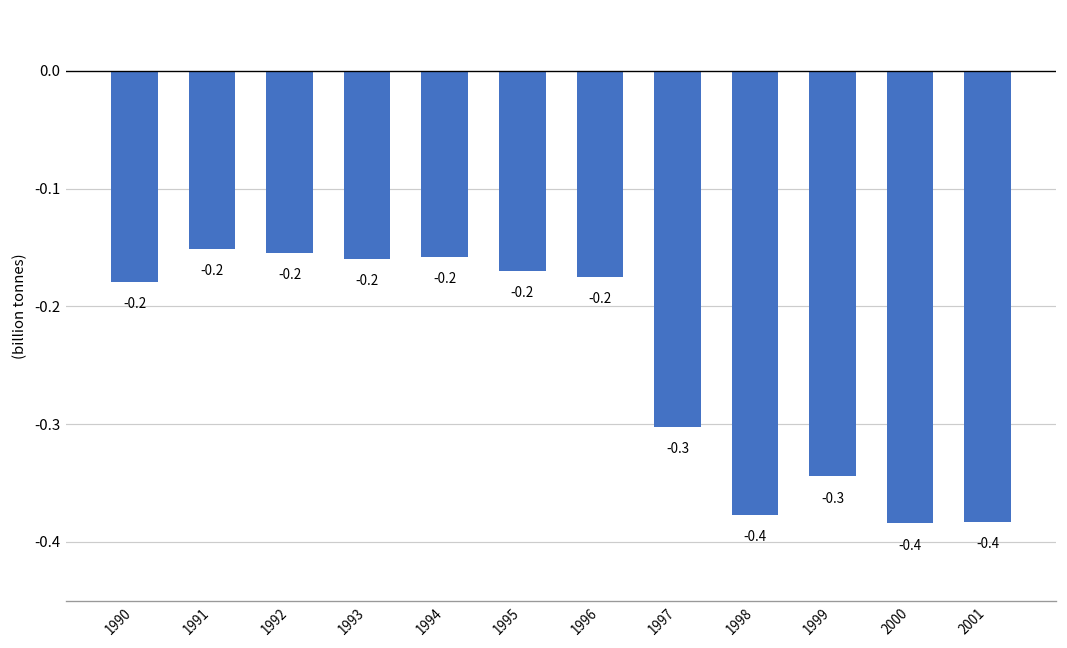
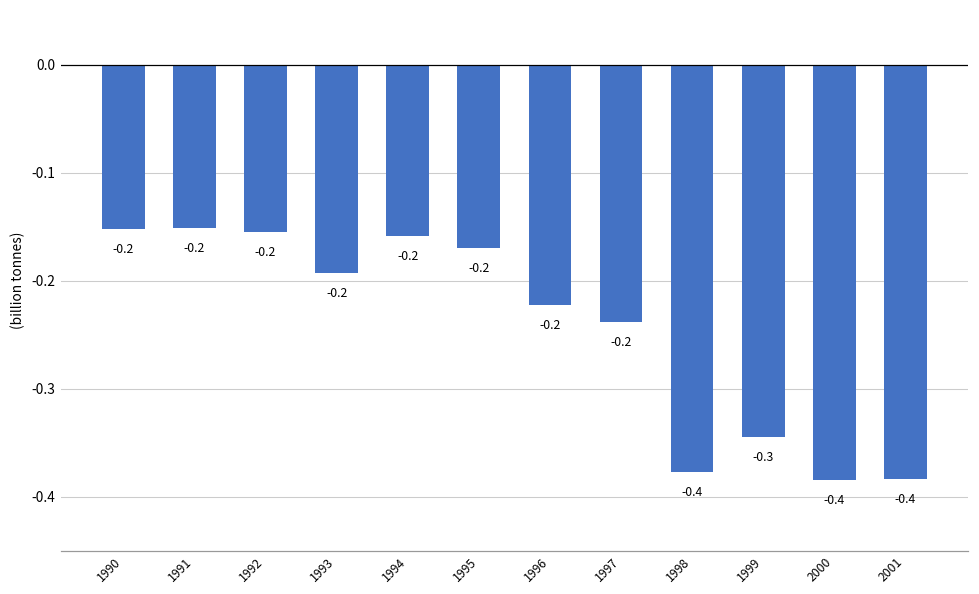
1990: -0.18 -> -0.15
1993: -0.16 -> -0.19
1996: -0.18 -> -0.22
1997: -0.3 -> -0.2
